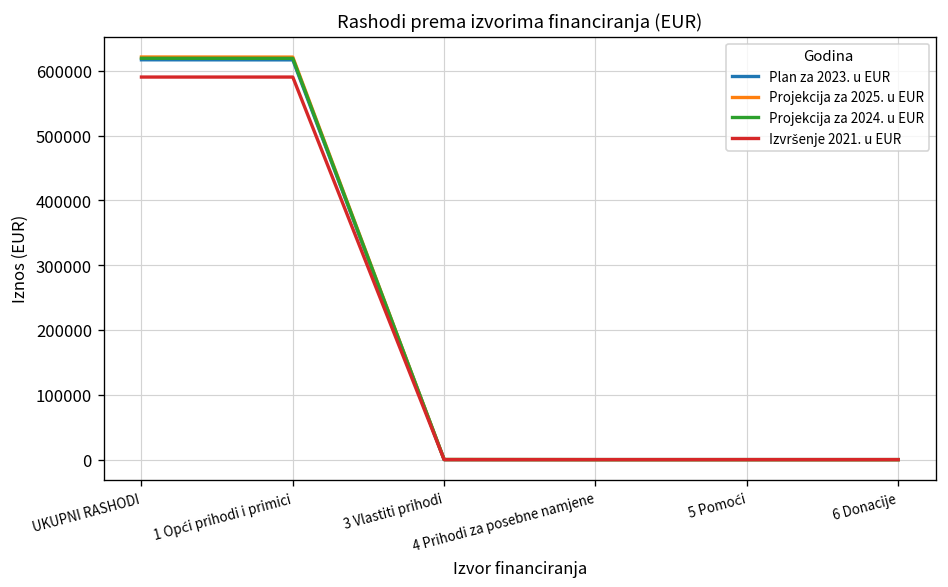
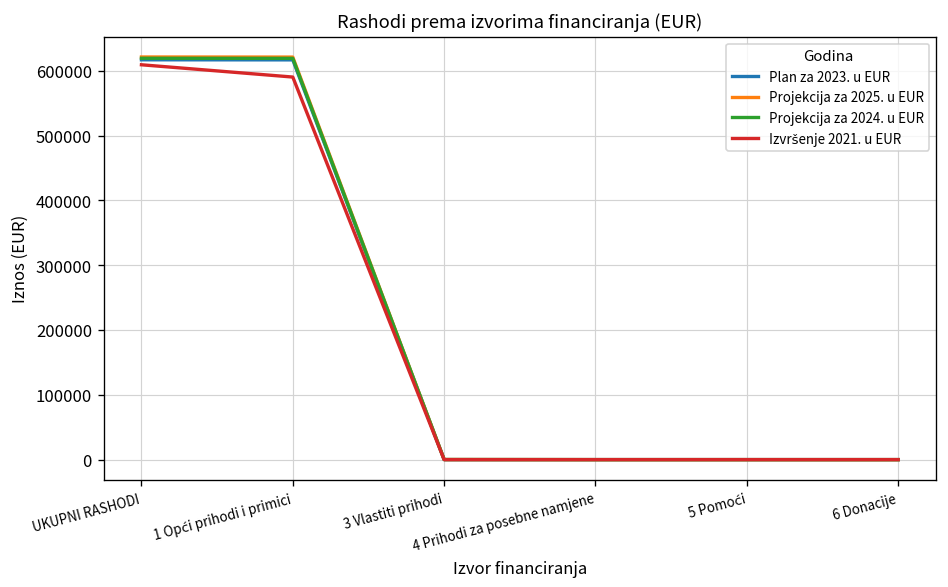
Izvršenje 2021. u EUR, UKUPNI RASHODI: 590000 -> 610000
